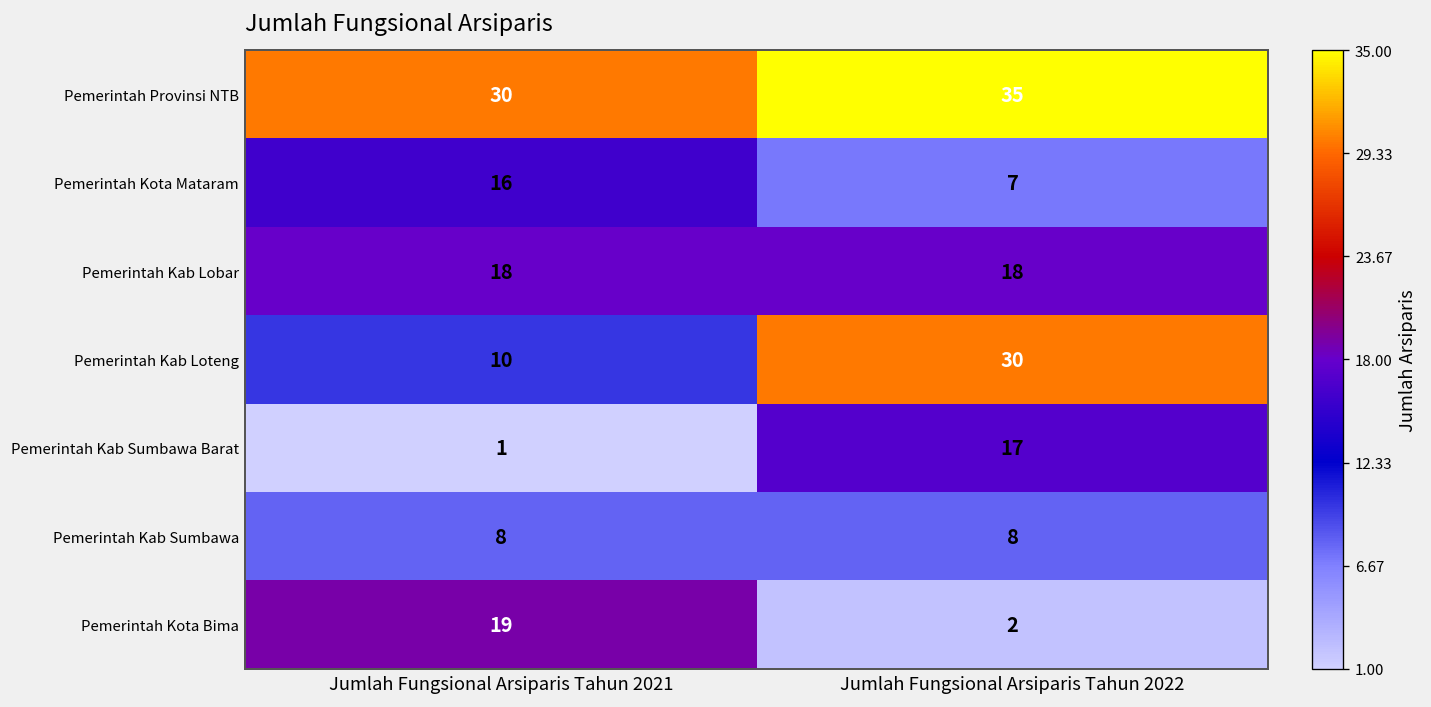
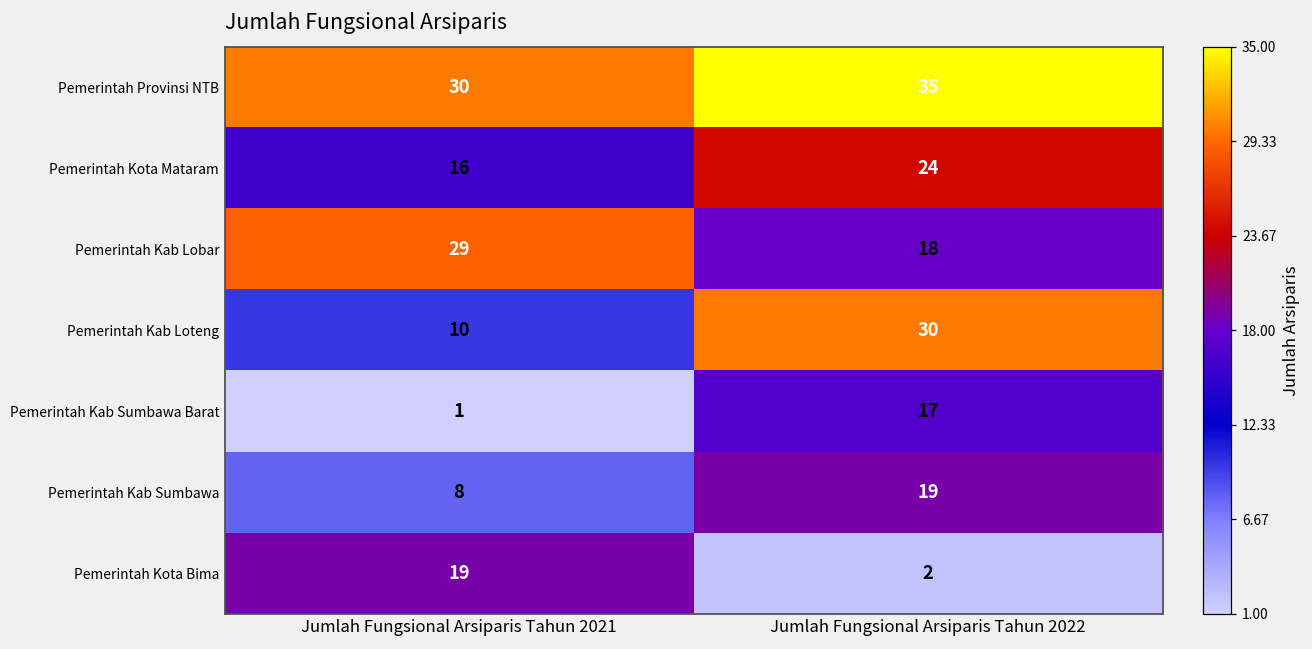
Pemerintah Kota Mataram, Jumlah Fungsional Arsiparis Tahun 2022: 7 -> 24
Pemerintah Kab Lobar, Jumlah Fungsional Arsiparis Tahun 2021: 18 -> 29
Pemerintah Kab Sumbawa, Jumlah Fungsional Arsiparis Tahun 2022: 8 -> 19
